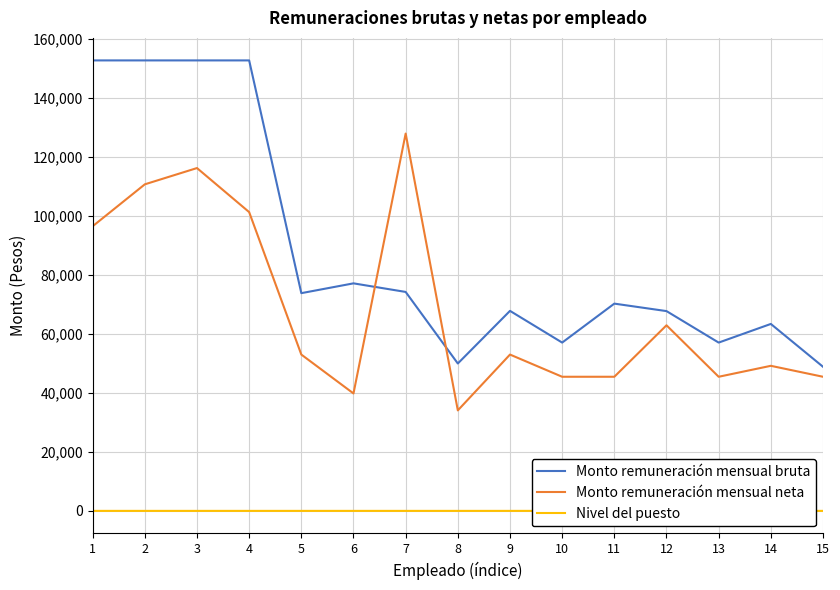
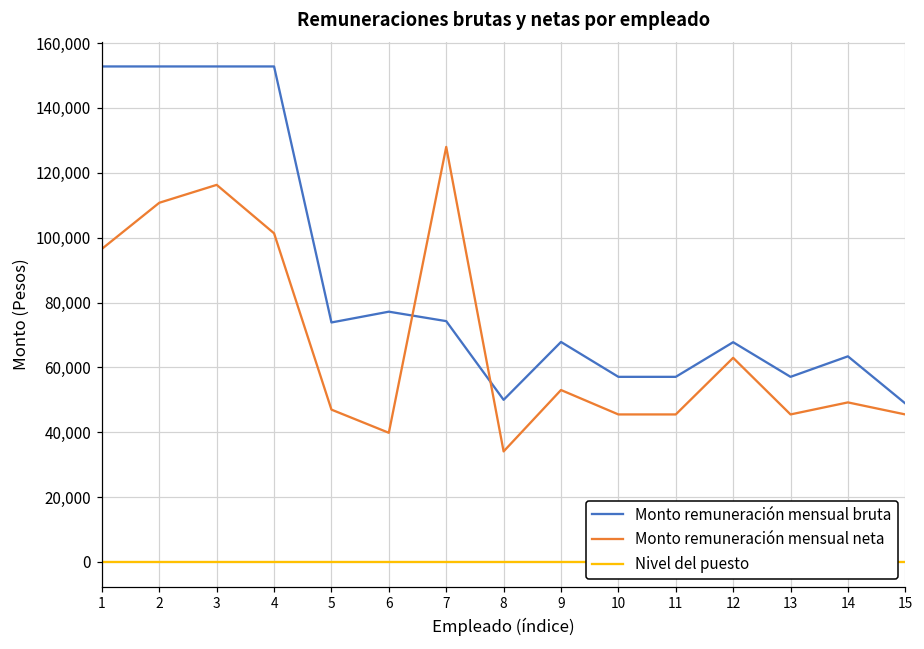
Monto remuneración mensual neta, 5: 53,000 -> 47,000
Monto remuneración mensual bruta, 11: 70,000 -> 57,000
